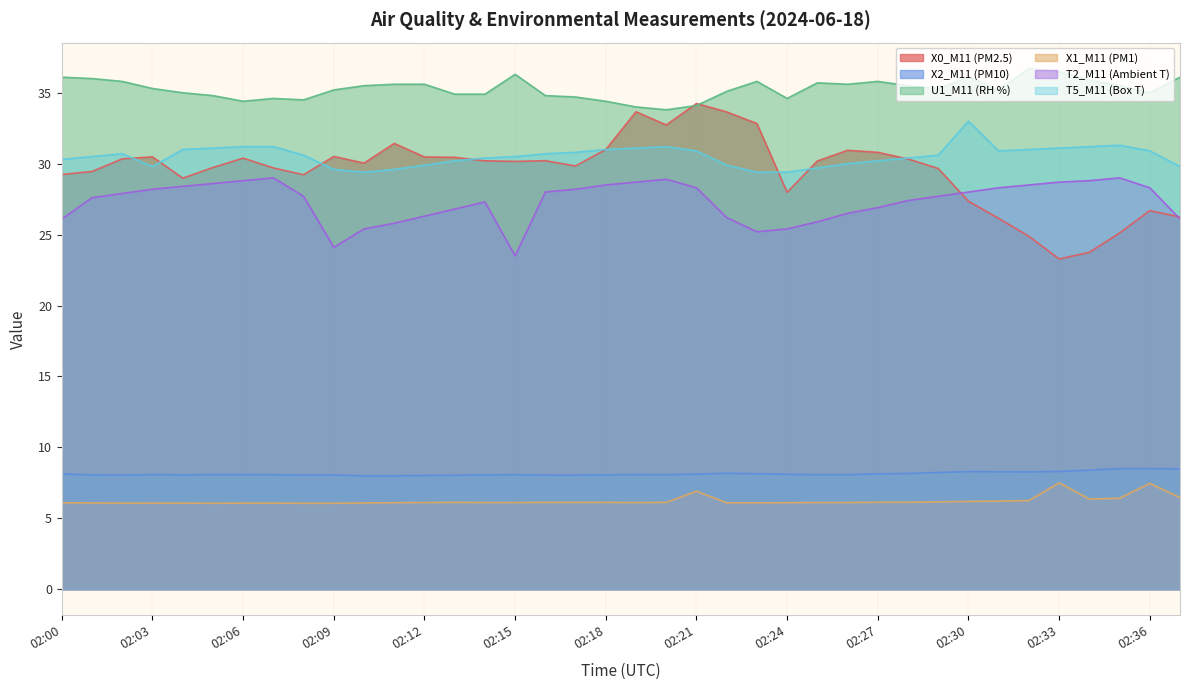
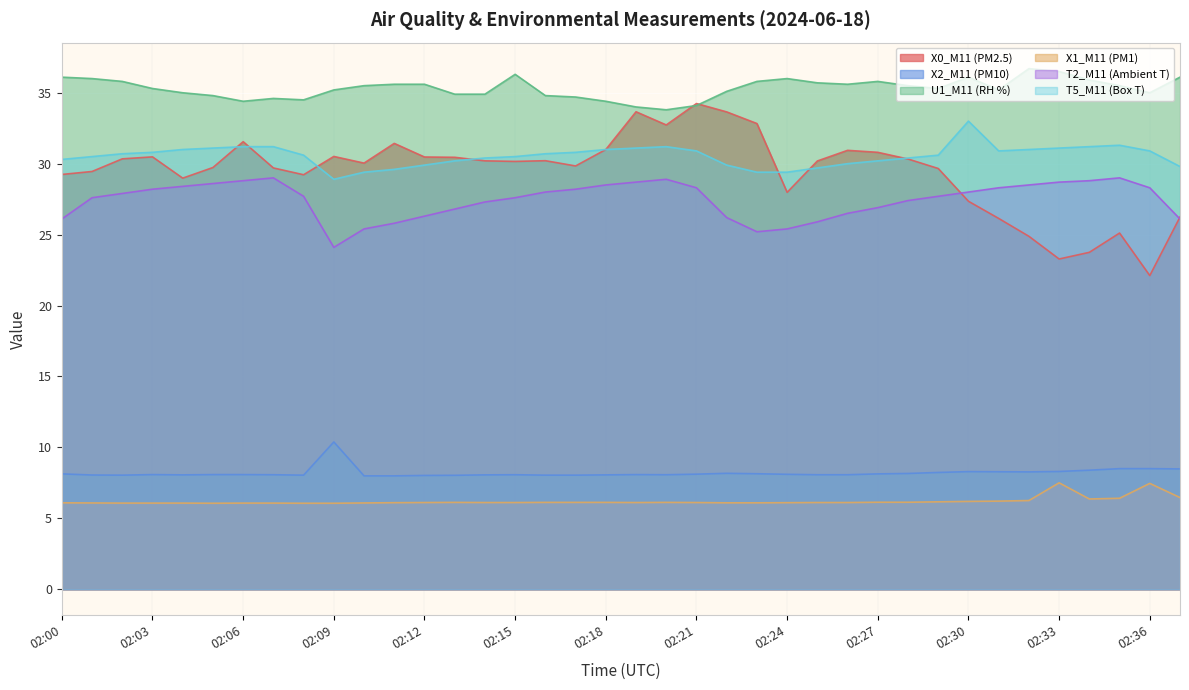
T5_M11 (Box T), 02:03: 29.8 -> 30.8
X0_M11 (PM2.5), 02:06: 30.4 -> 31.6
X2_M11 (PM10), 02:09: 8.1 -> 10.4
T5_M11 (Box T), 02:09: 29.6 -> 28.9
T2_M11 (Ambient T), 02:15: 23.5 -> 27.6
X1_M11 (PM1), 02:21: 6.9 -> 6.1
U1_M11 (RH %), 02:24: 34.6 -> 36.0
X0_M11 (PM2.5), 02:36: 26.7 -> 22.1
